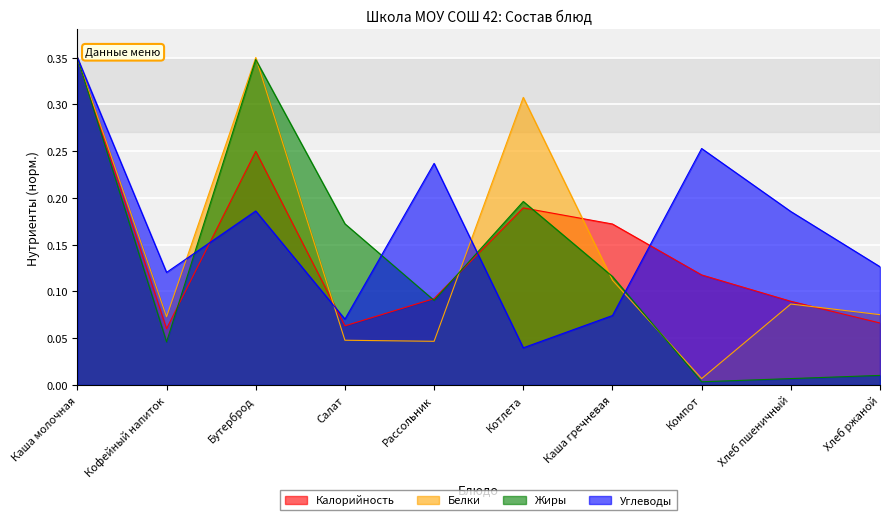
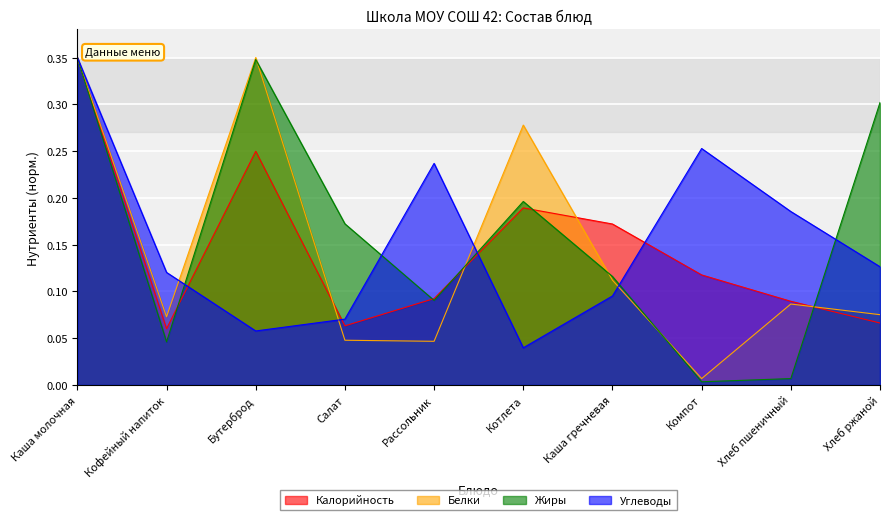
Углеводы, Бутерброд: 0.19 -> 0.06
Белки, Котлета: 0.31 -> 0.28
Углеводы, Каша гречневая: 0.07 -> 0.10
Жиры, Хлеб ржаной: 0.01 -> 0.30
